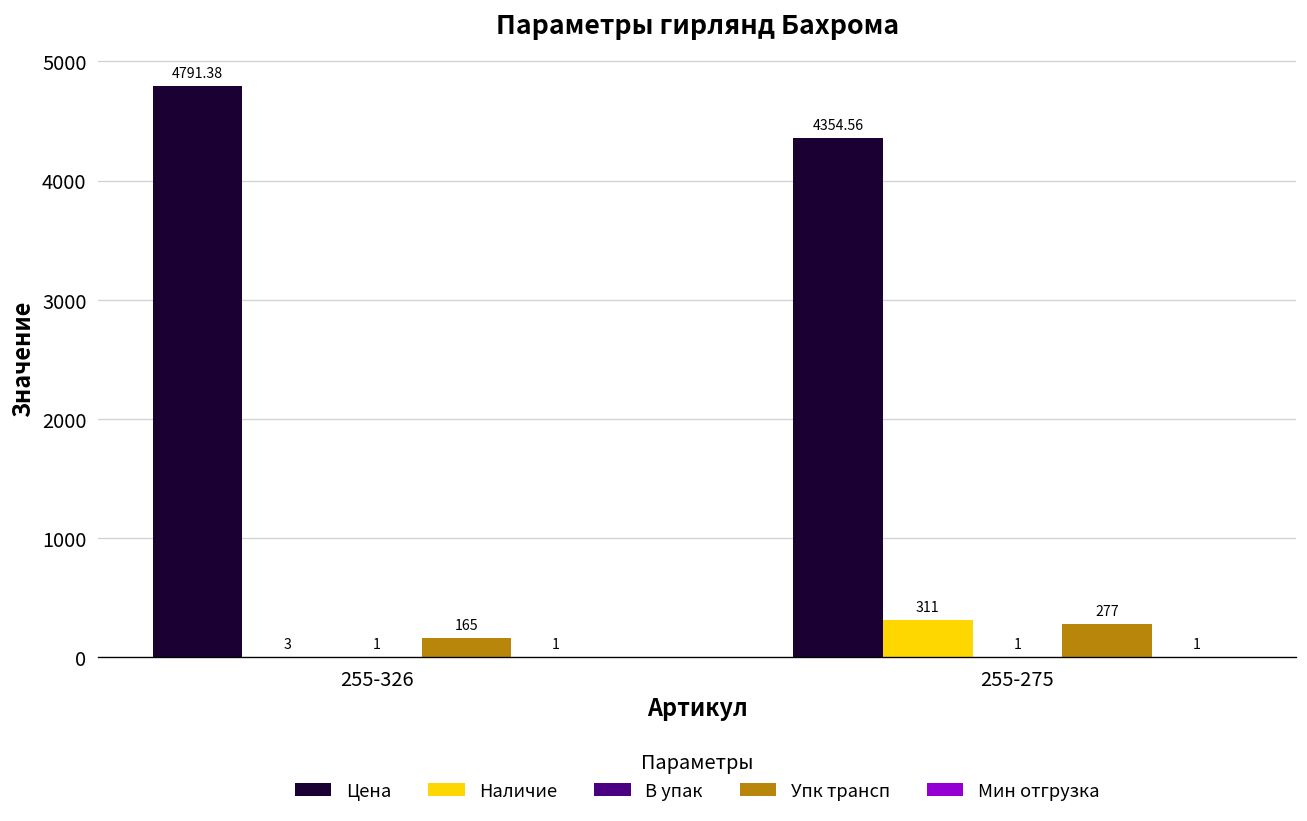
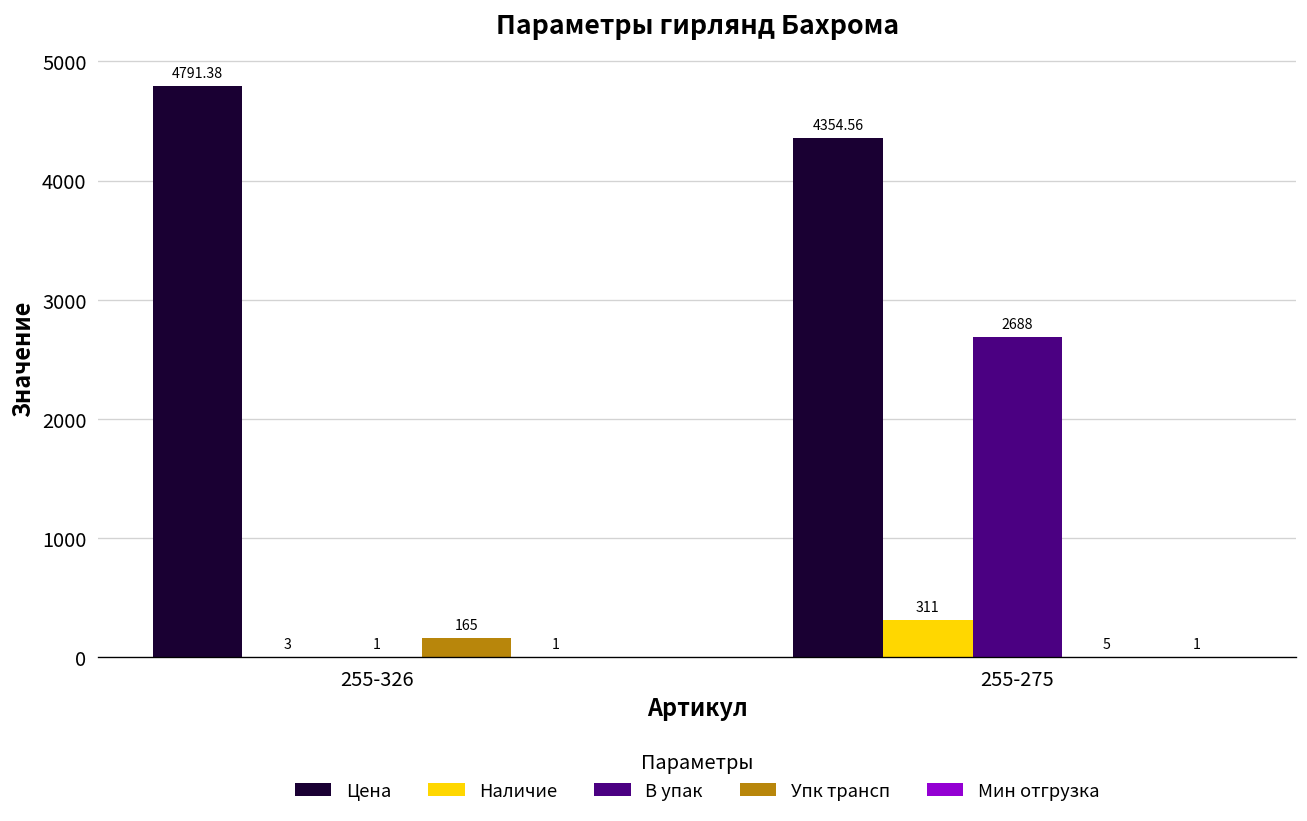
В упак, 255-275: 1 -> 2688
Упк трансп, 255-275: 277 -> 5
